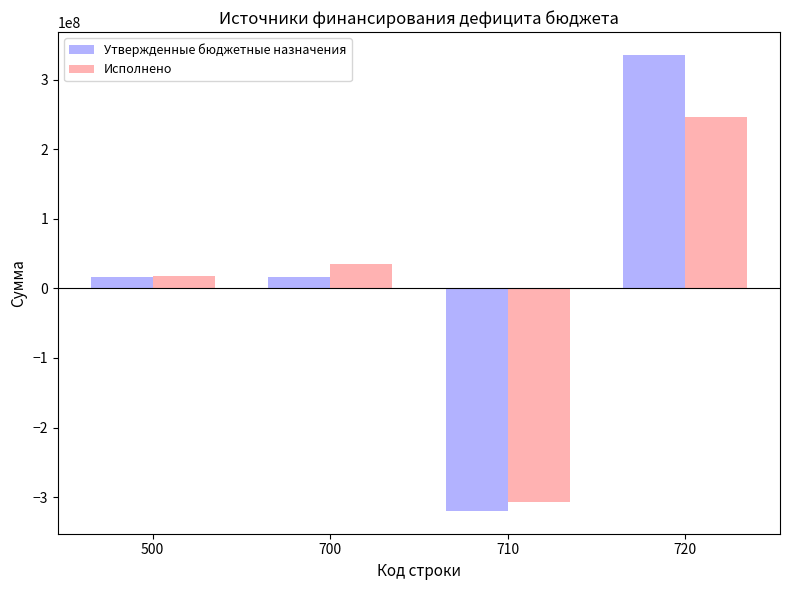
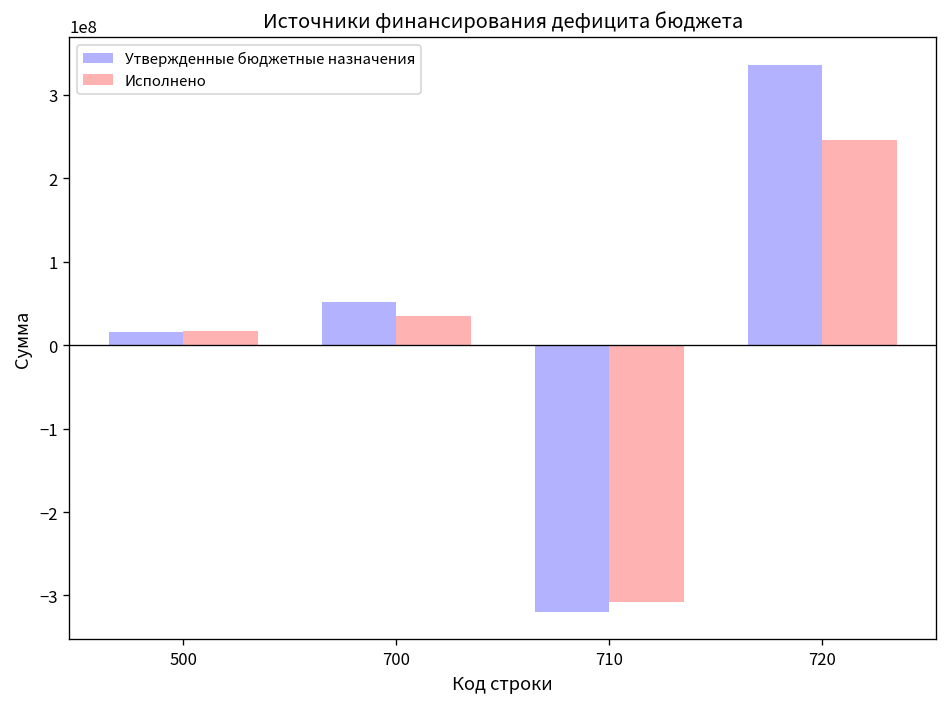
Утвержденные бюджетные назначения, 700: 20000000 -> 50000000
